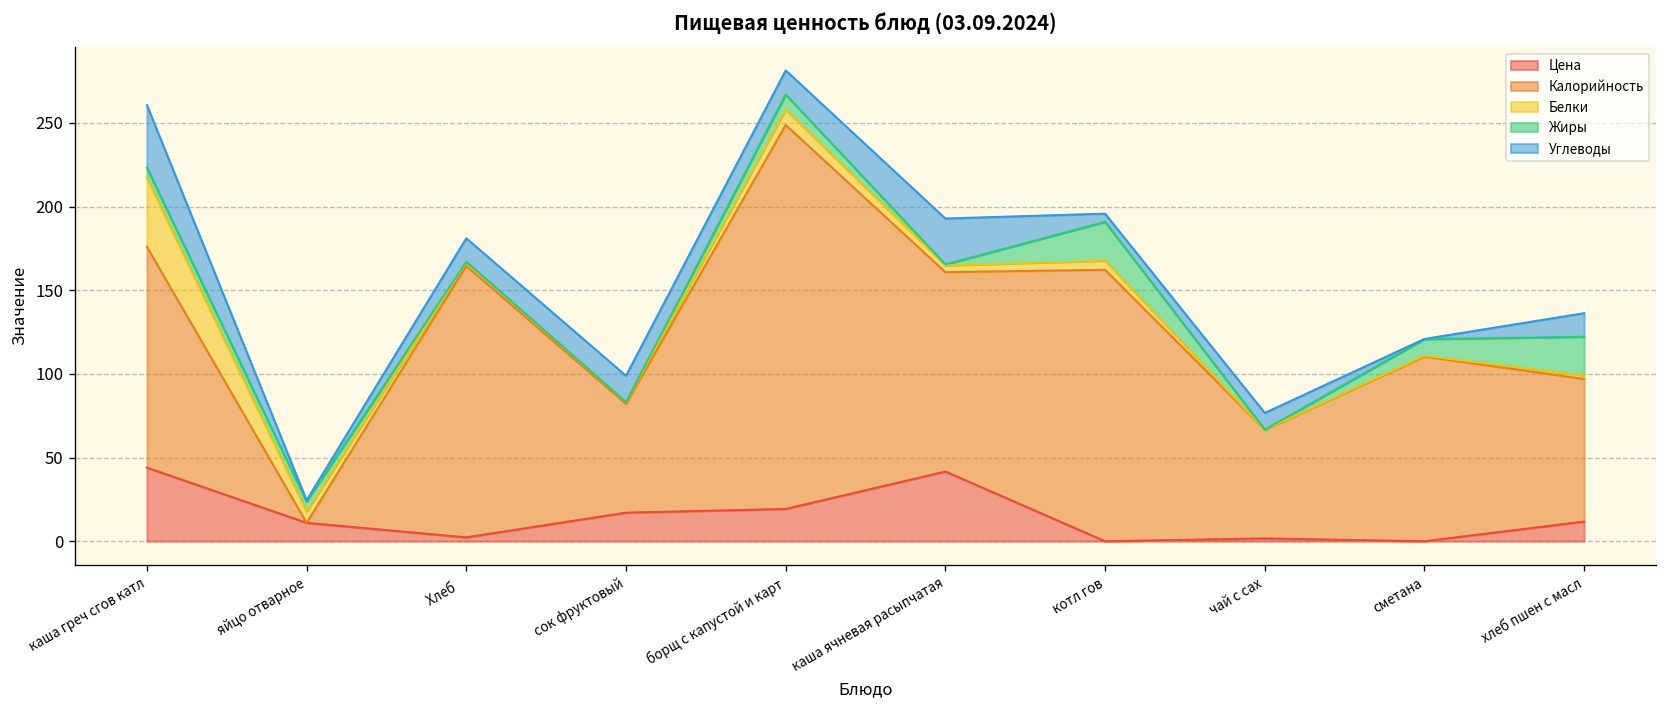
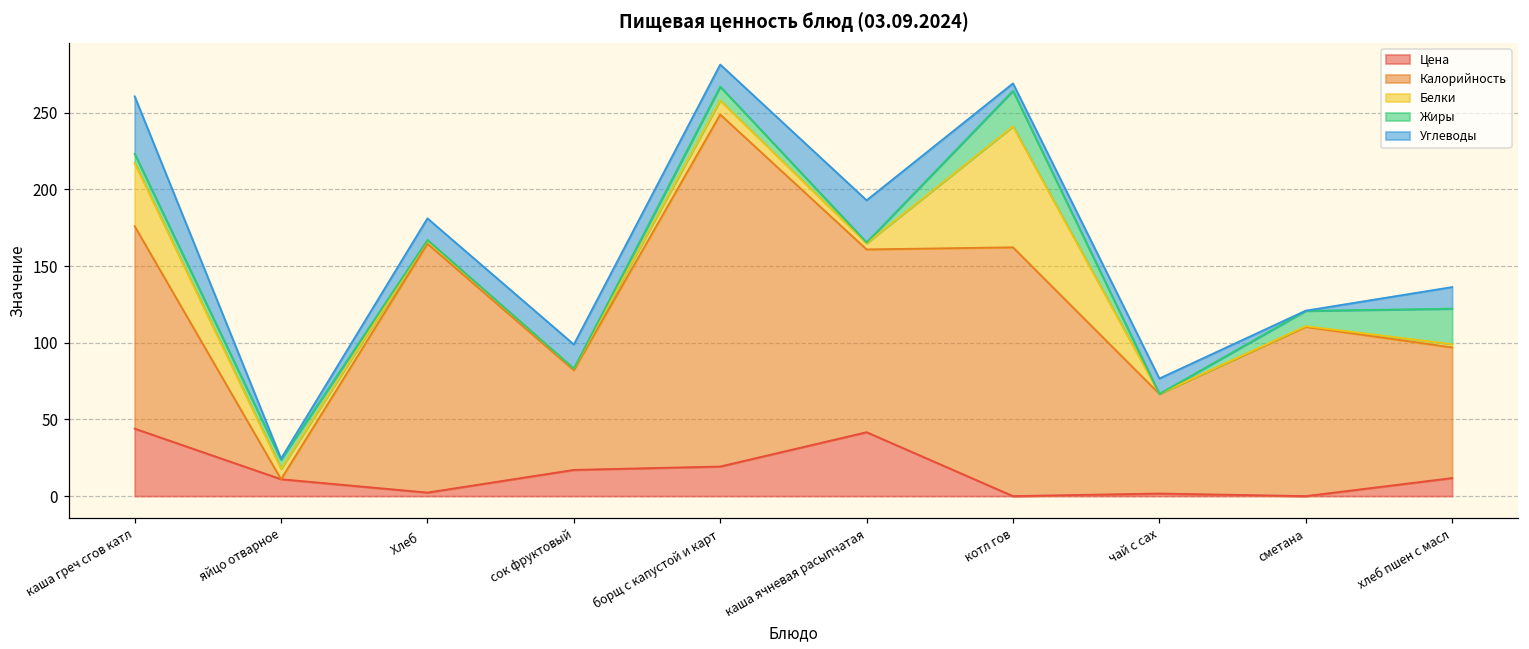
Белки, котл гов: 5 -> 79
